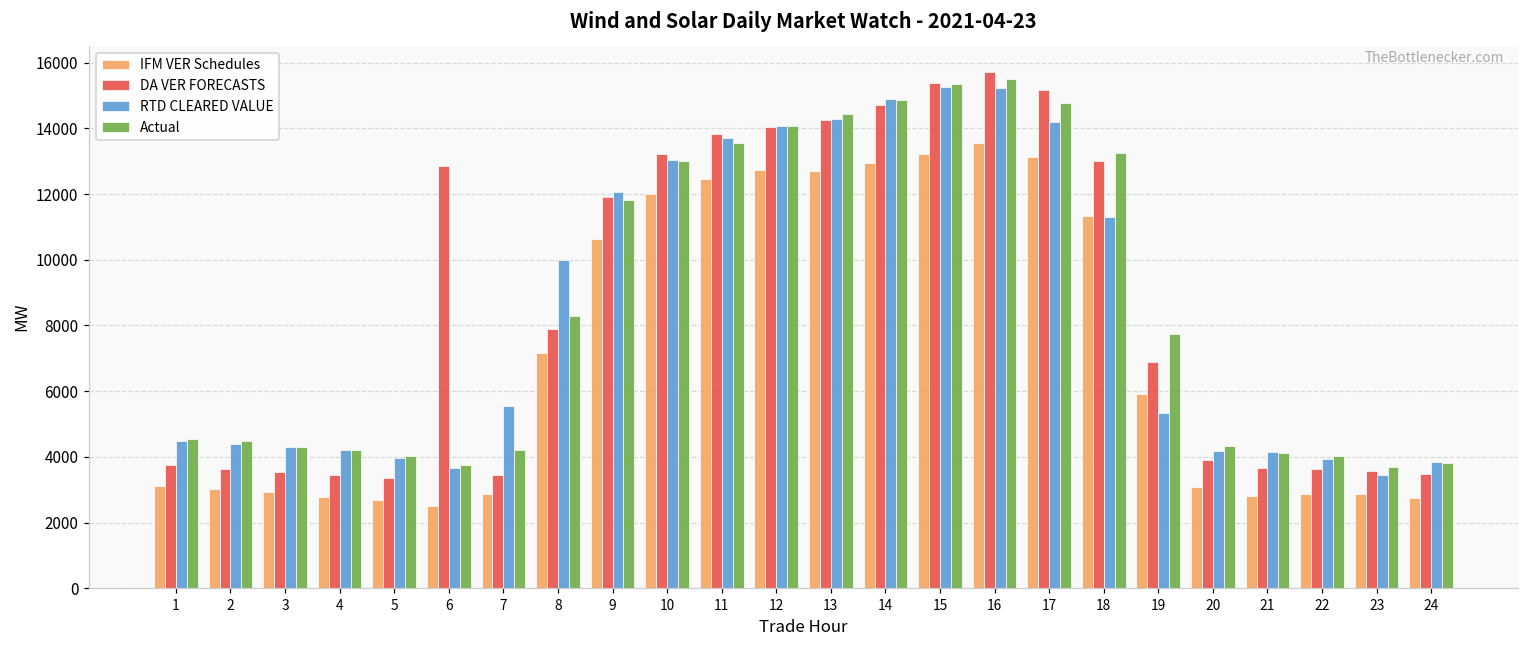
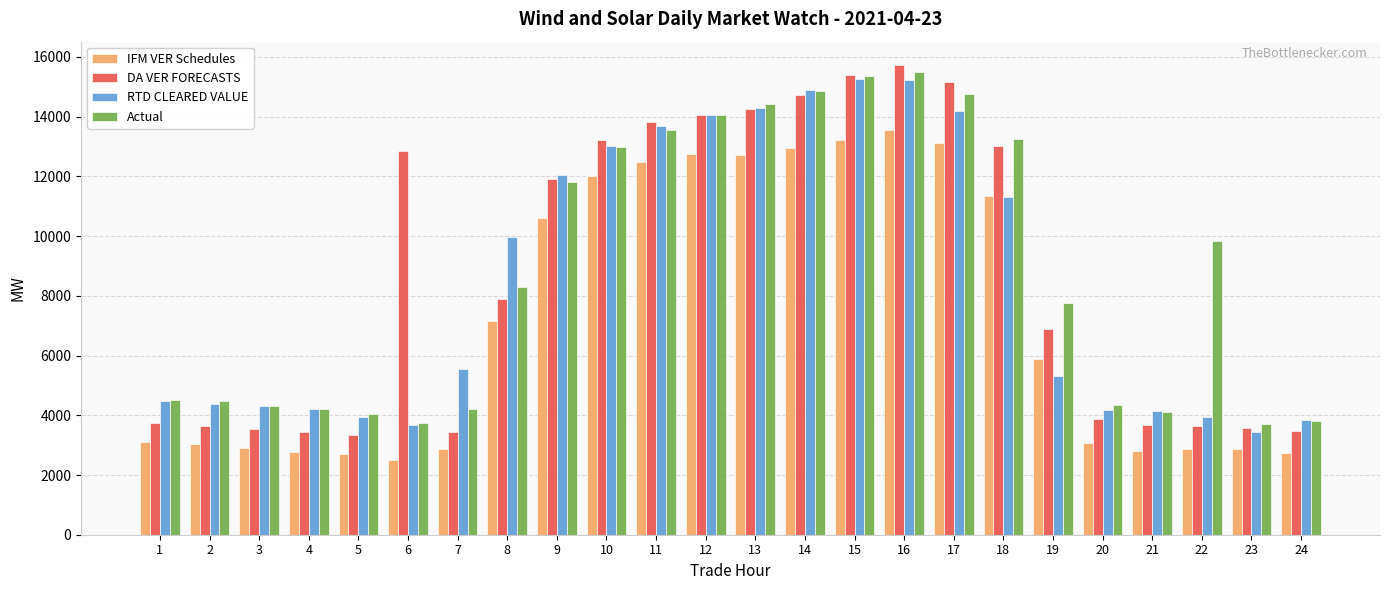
Actual, 22: 4000 -> 9900
